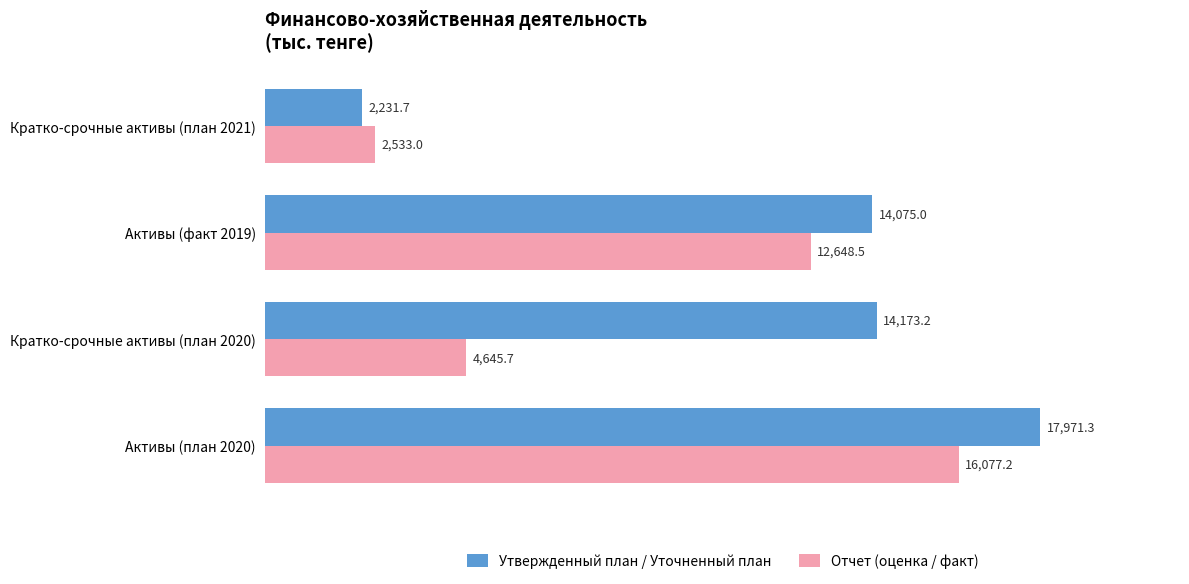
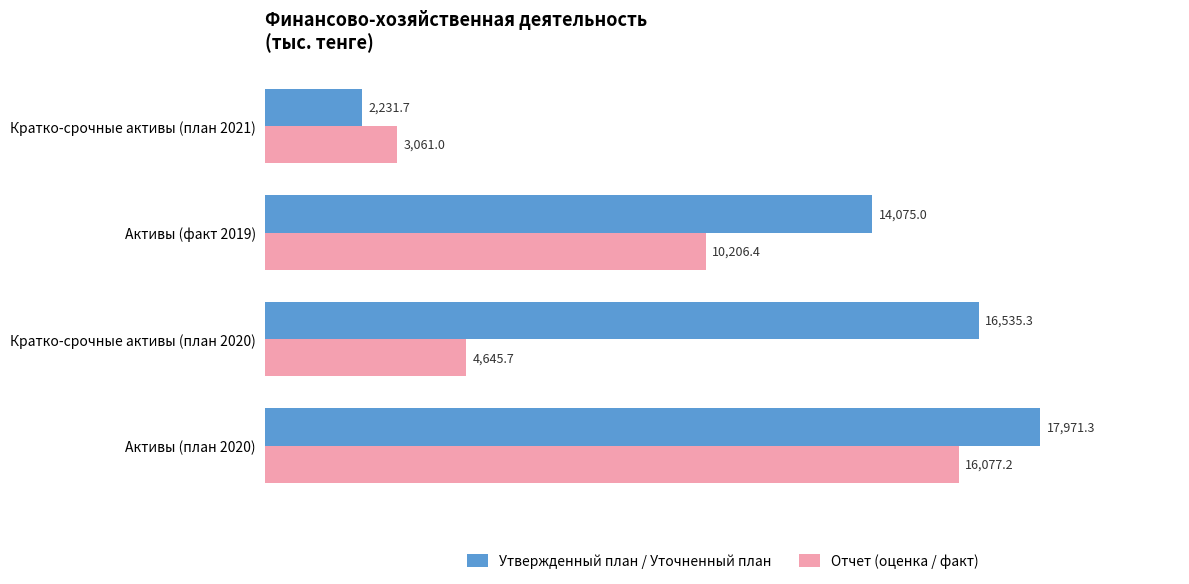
Отчет (оценка / факт), Кратко-срочные активы (план 2021): 2,533.0 -> 3,061.0
Отчет (оценка / факт), Активы (факт 2019): 12,648.5 -> 10,206.4
Утвержденный план / Уточненный план, Кратко-срочные активы (план 2020): 14,173.2 -> 16,535.3
